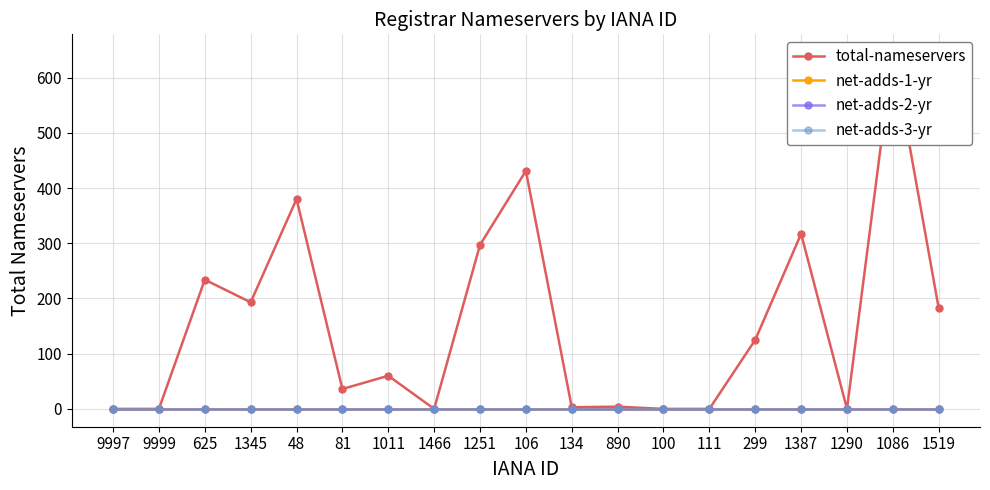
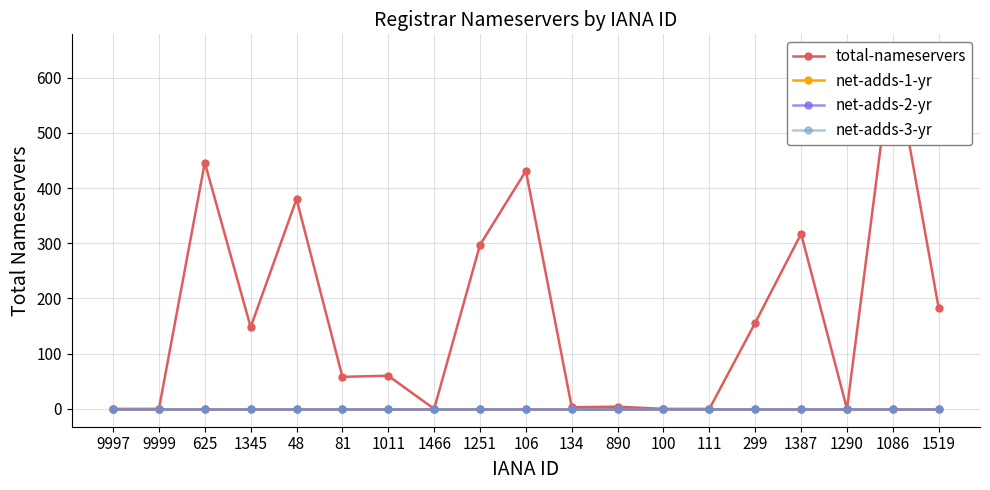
total-nameservers, 625: 230 -> 450
total-nameservers, 1345: 190 -> 150
total-nameservers, 81: 40 -> 60
total-nameservers, 299: 130 -> 160
